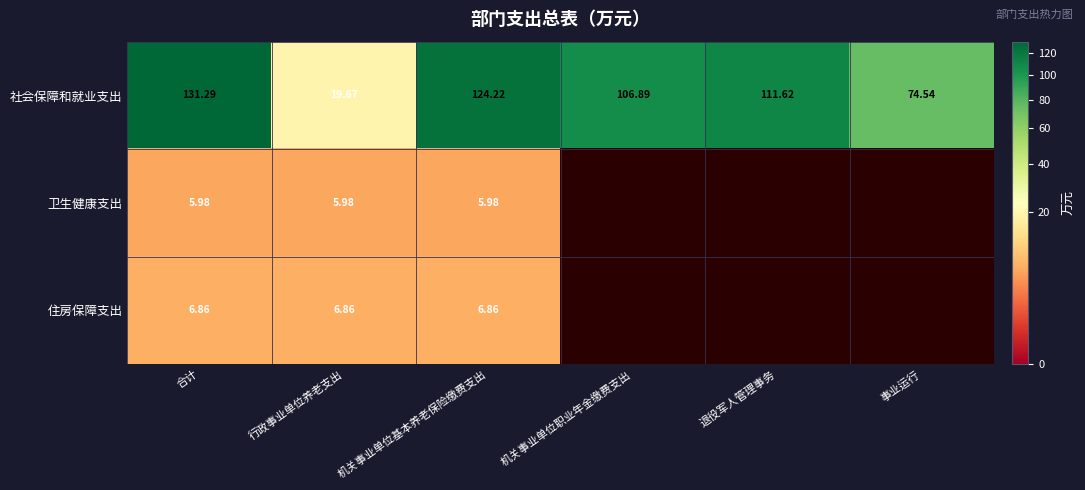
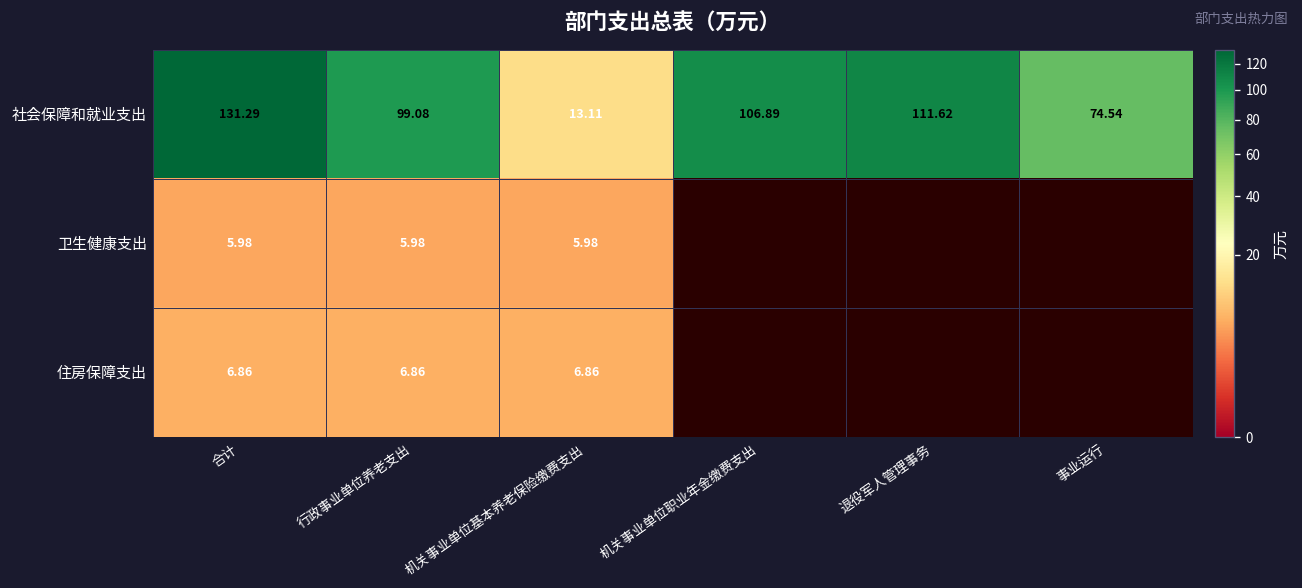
社会保障和就业支出, 行政事业单位养老支出: 19.67 -> 99.08
社会保障和就业支出, 机关事业单位基本养老保险缴费支出: 124.22 -> 13.11
